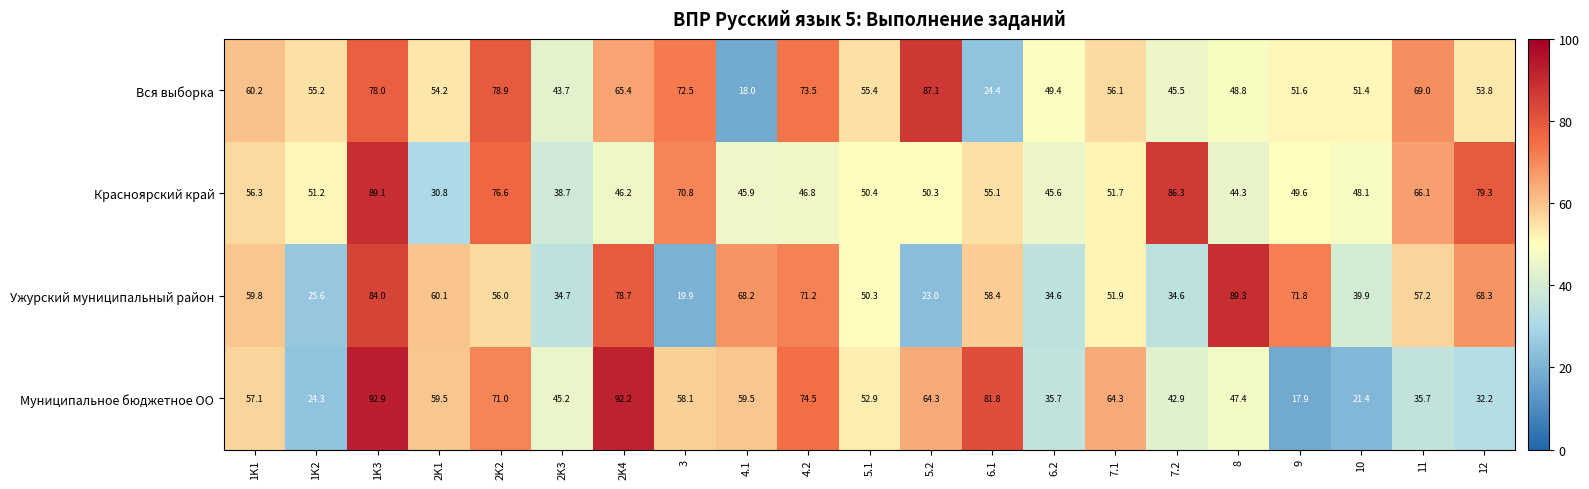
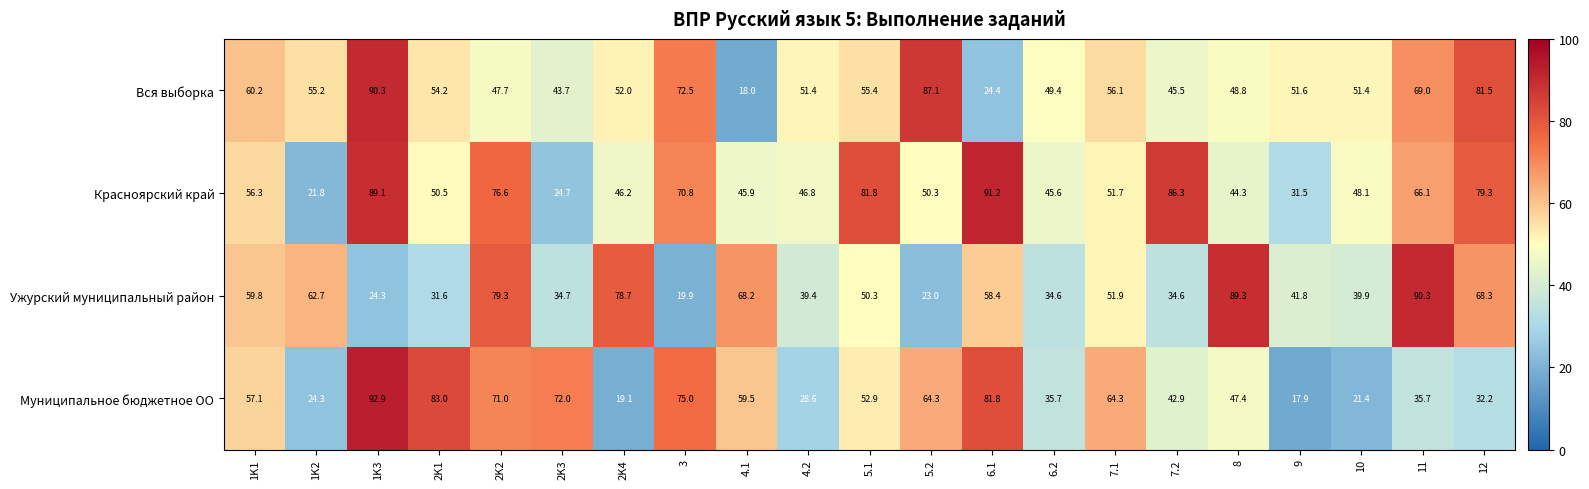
Вся выборка, 1K3: 78.0 -> 90.3
Вся выборка, 2K2: 78.9 -> 47.7
Вся выборка, 2K4: 65.4 -> 52.0
Вся выборка, 4.2: 73.5 -> 51.4
Вся выборка, 12: 53.8 -> 81.5
Красноярский край, 1K2: 51.2 -> 21.8
Красноярский край, 2K1: 30.8 -> 50.5
Красноярский край, 2K3: 38.7 -> 24.7
Красноярский край, 5.1: 50.4 -> 81.8
Красноярский край, 6.1: 55.1 -> 91.2
Красноярский край, 9: 49.6 -> 31.5
Ужурский муниципальный район, 1K2: 25.6 -> 62.7
Ужурский муниципальный район, 1K3: 84.0 -> 24.3
Ужурский муниципальный район, 2K1: 60.1 -> 31.6
Ужурский муниципальный район, 2K2: 56.0 -> 79.3
Ужурский муниципальный район, 4.2: 71.2 -> 39.4
Ужурский муниципальный район, 9: 71.8 -> 41.8
Ужурский муниципальный район, 11: 57.2 -> 90.3
Муниципальное бюджетное ОО, 2K1: 59.5 -> 83.0
Муниципальное бюджетное ОО, 2K3: 45.2 -> 72.0
Муниципальное бюджетное ОО, 2K4: 92.2 -> 19.1
Муниципальное бюджетное ОО, 3: 58.1 -> 75.0
Муниципальное бюджетное ОО, 4.2: 74.5 -> 28.6
